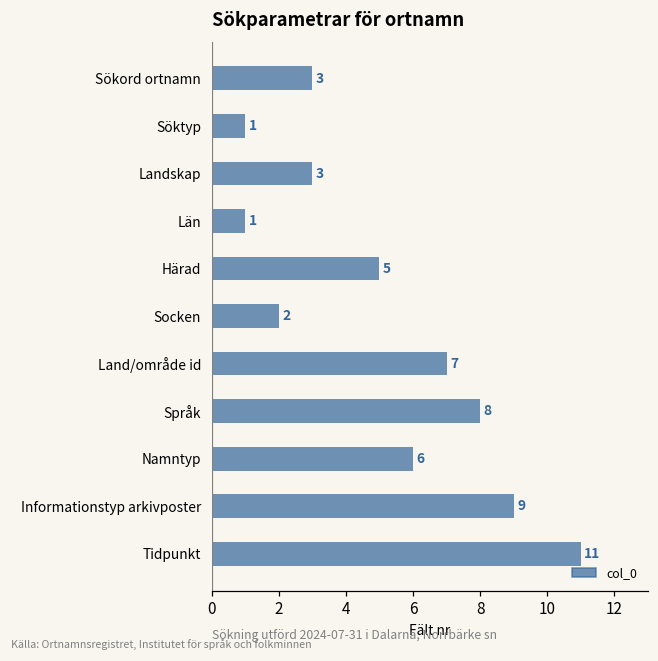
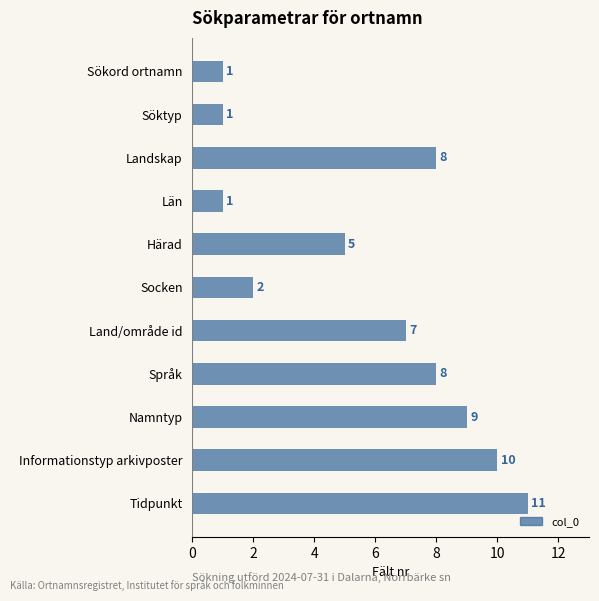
Sökord ortnamn: 3 -> 1
Landskap: 3 -> 8
Namntyp: 6 -> 9
Informationstyp arkivposter: 9 -> 10
